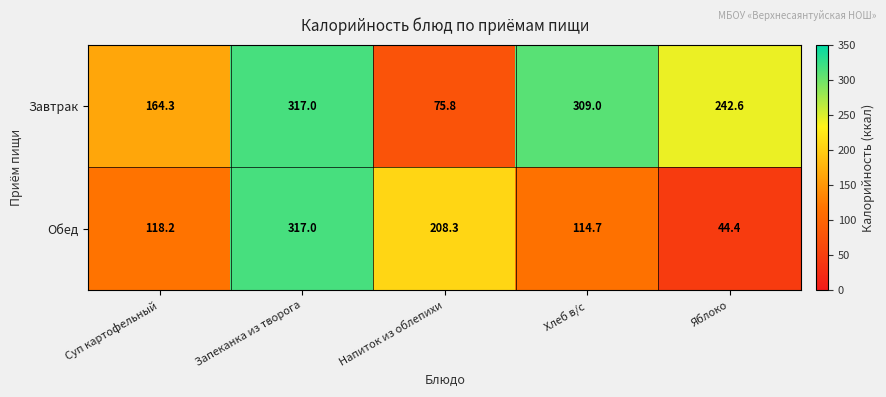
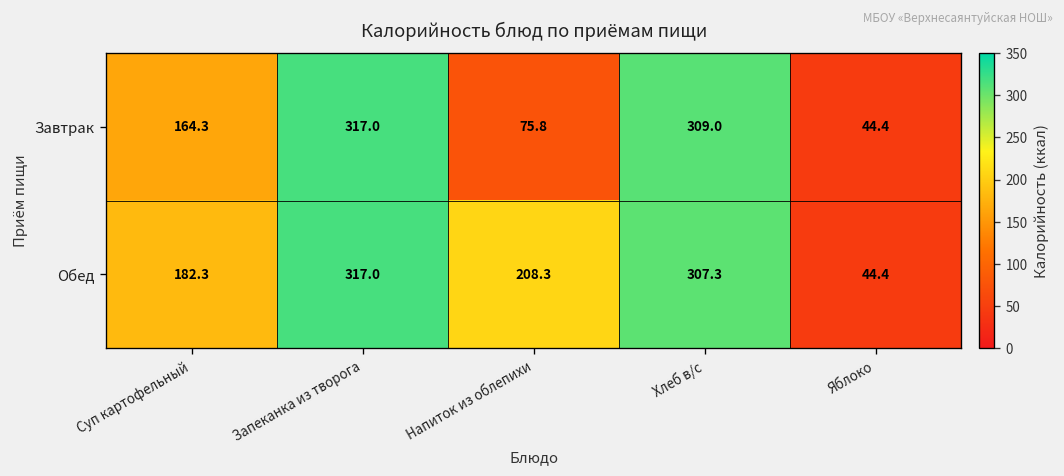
Завтрак, Яблоко: 242.6 -> 44.4
Обед, Суп картофельный: 118.2 -> 182.3
Обед, Хлеб в/с: 114.7 -> 307.3
